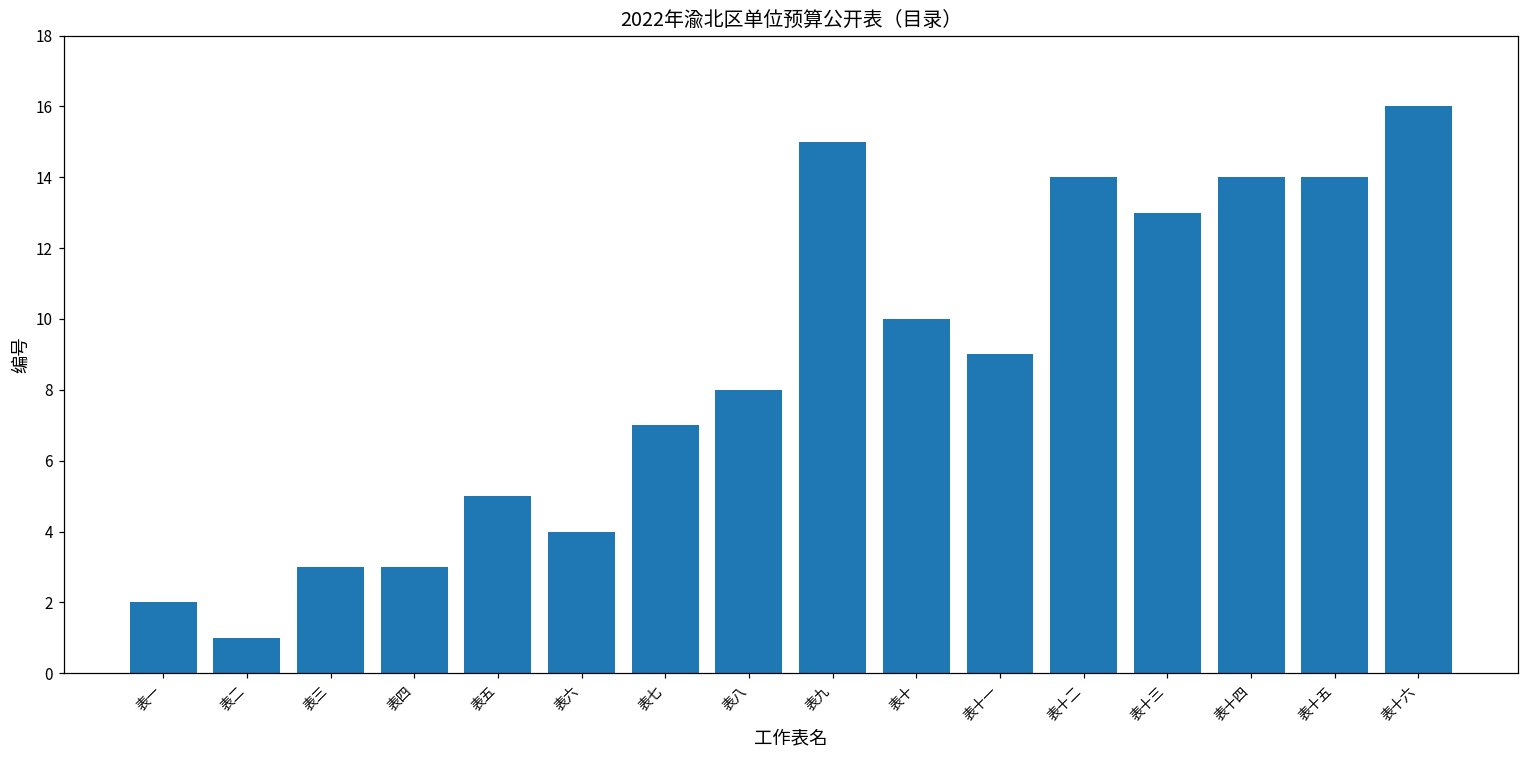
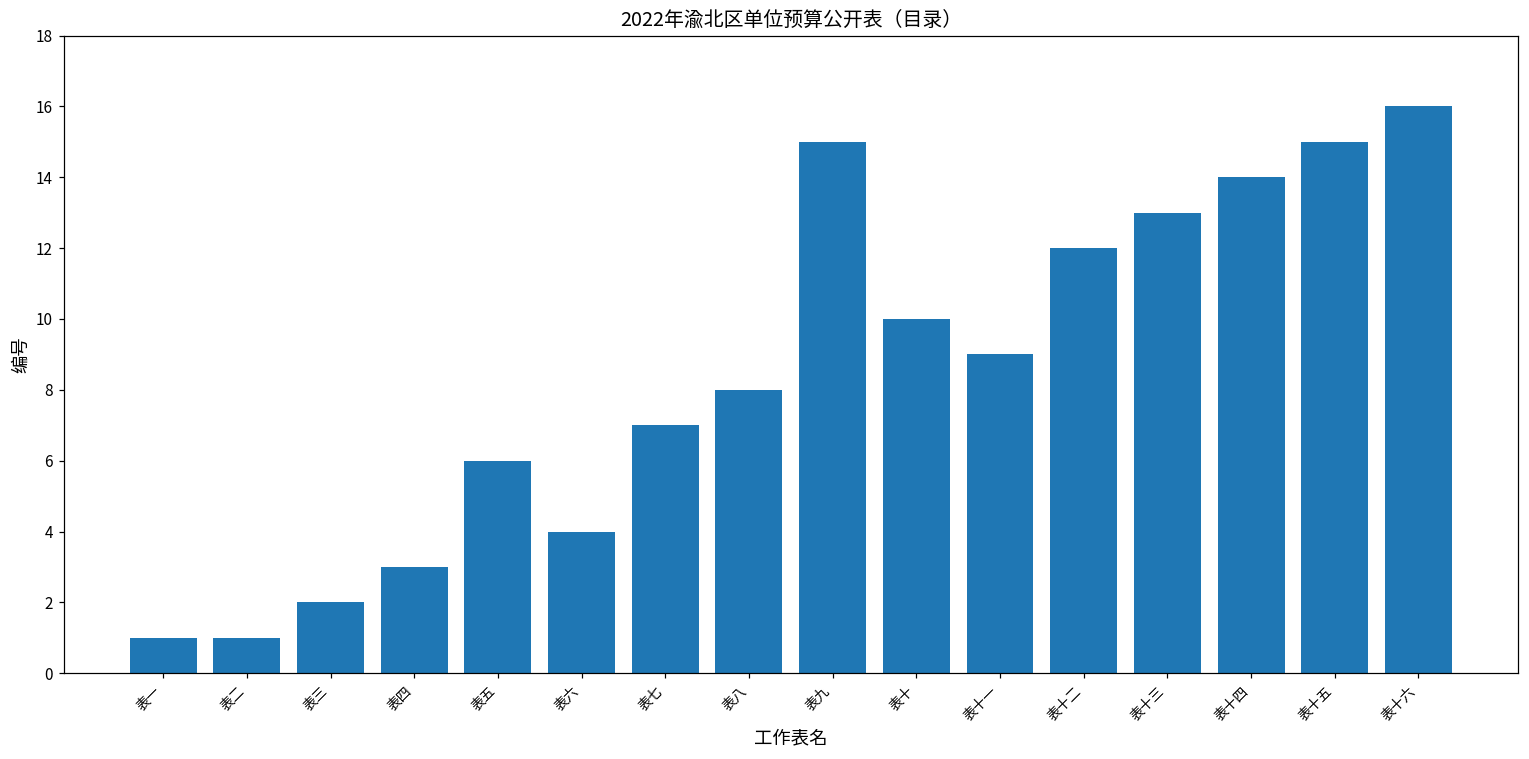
表一: 2 -> 1
表三: 3 -> 2
表五: 5 -> 6
表十二: 14 -> 12
表十五: 14 -> 15
